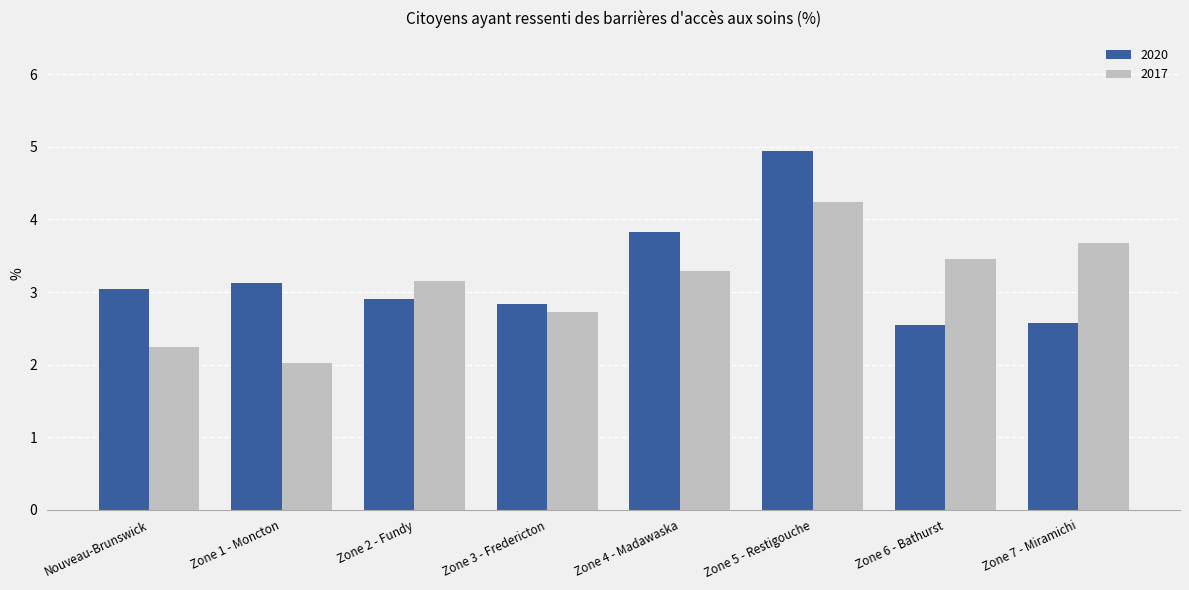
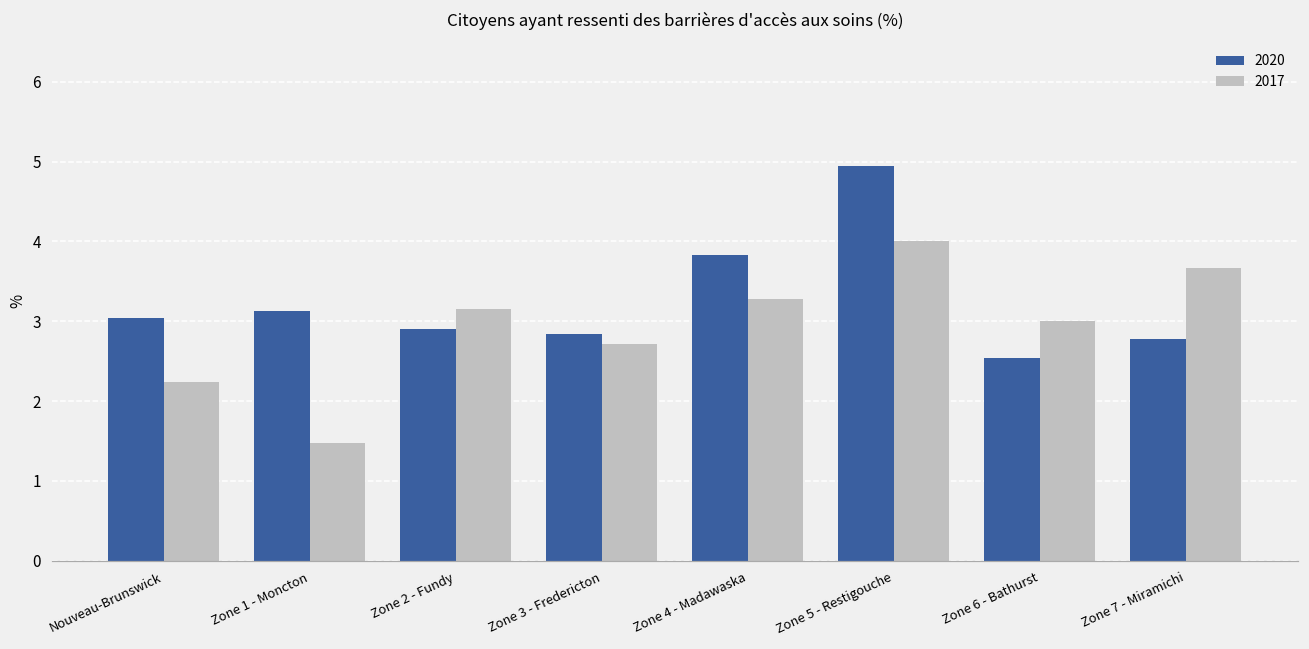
2017, Zone 1 - Moncton: 2.0 -> 1.5
2017, Zone 5 - Restigouche: 4.2 -> 4.0
2017, Zone 6 - Bathurst: 3.5 -> 3.0
2020, Zone 7 - Miramichi: 2.6 -> 2.8
